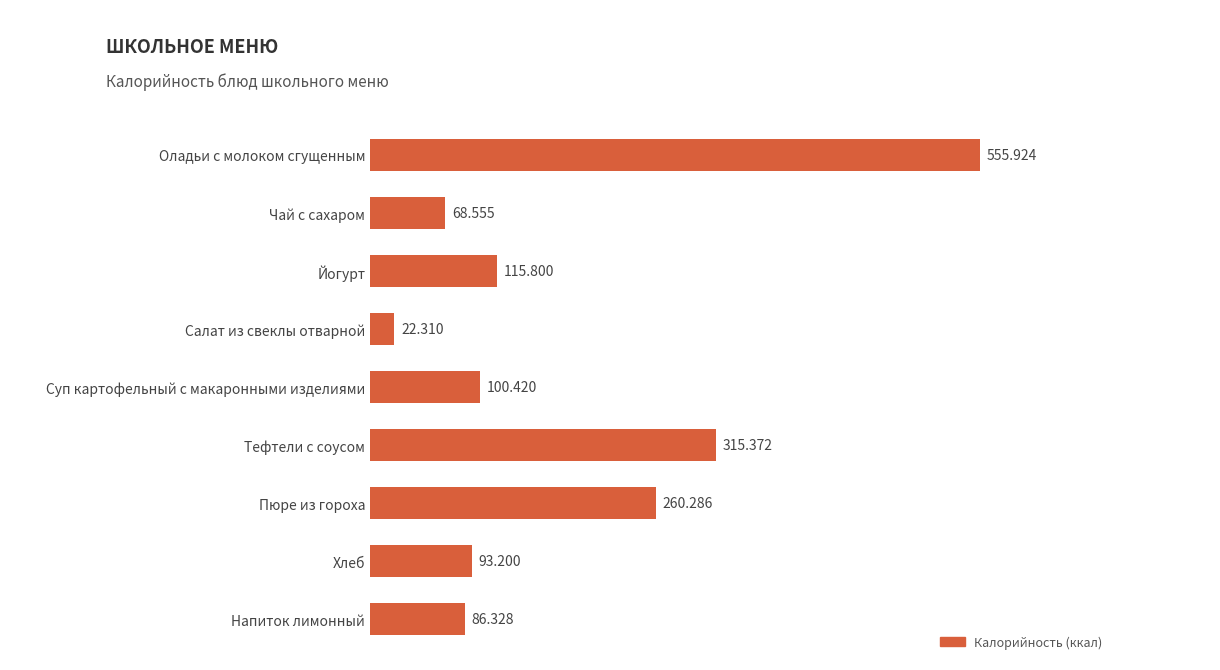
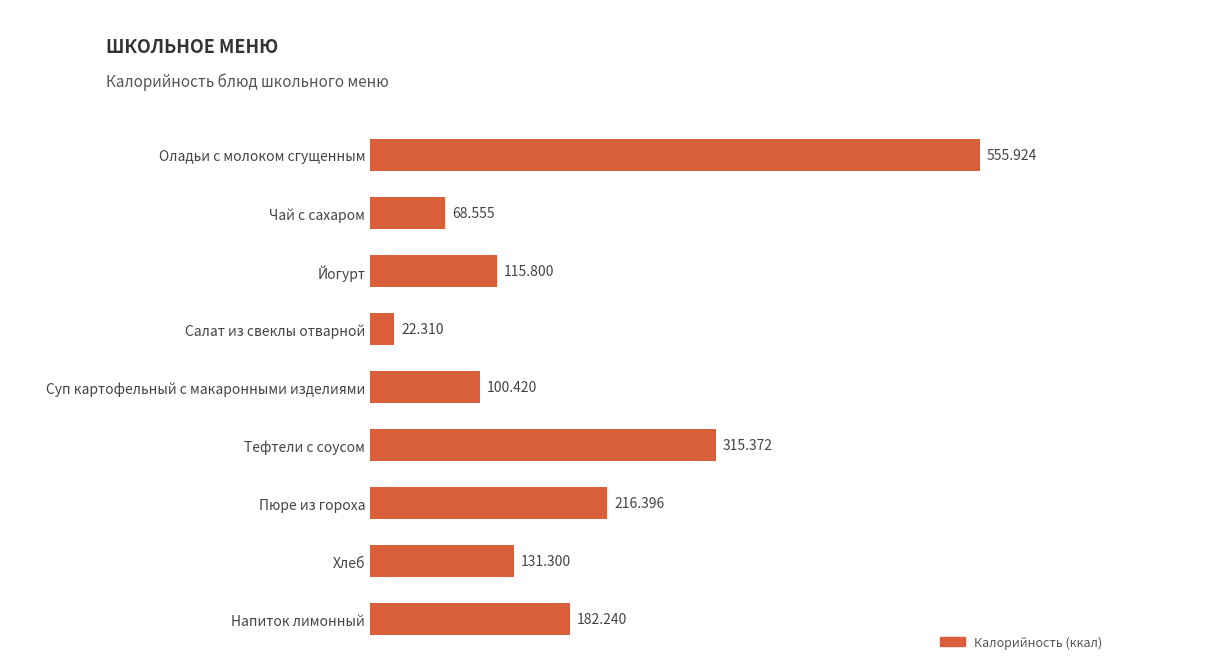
Пюре из гороха: 260.286 -> 216.396
Хлеб: 93.200 -> 131.300
Напиток лимонный: 86.328 -> 182.240
